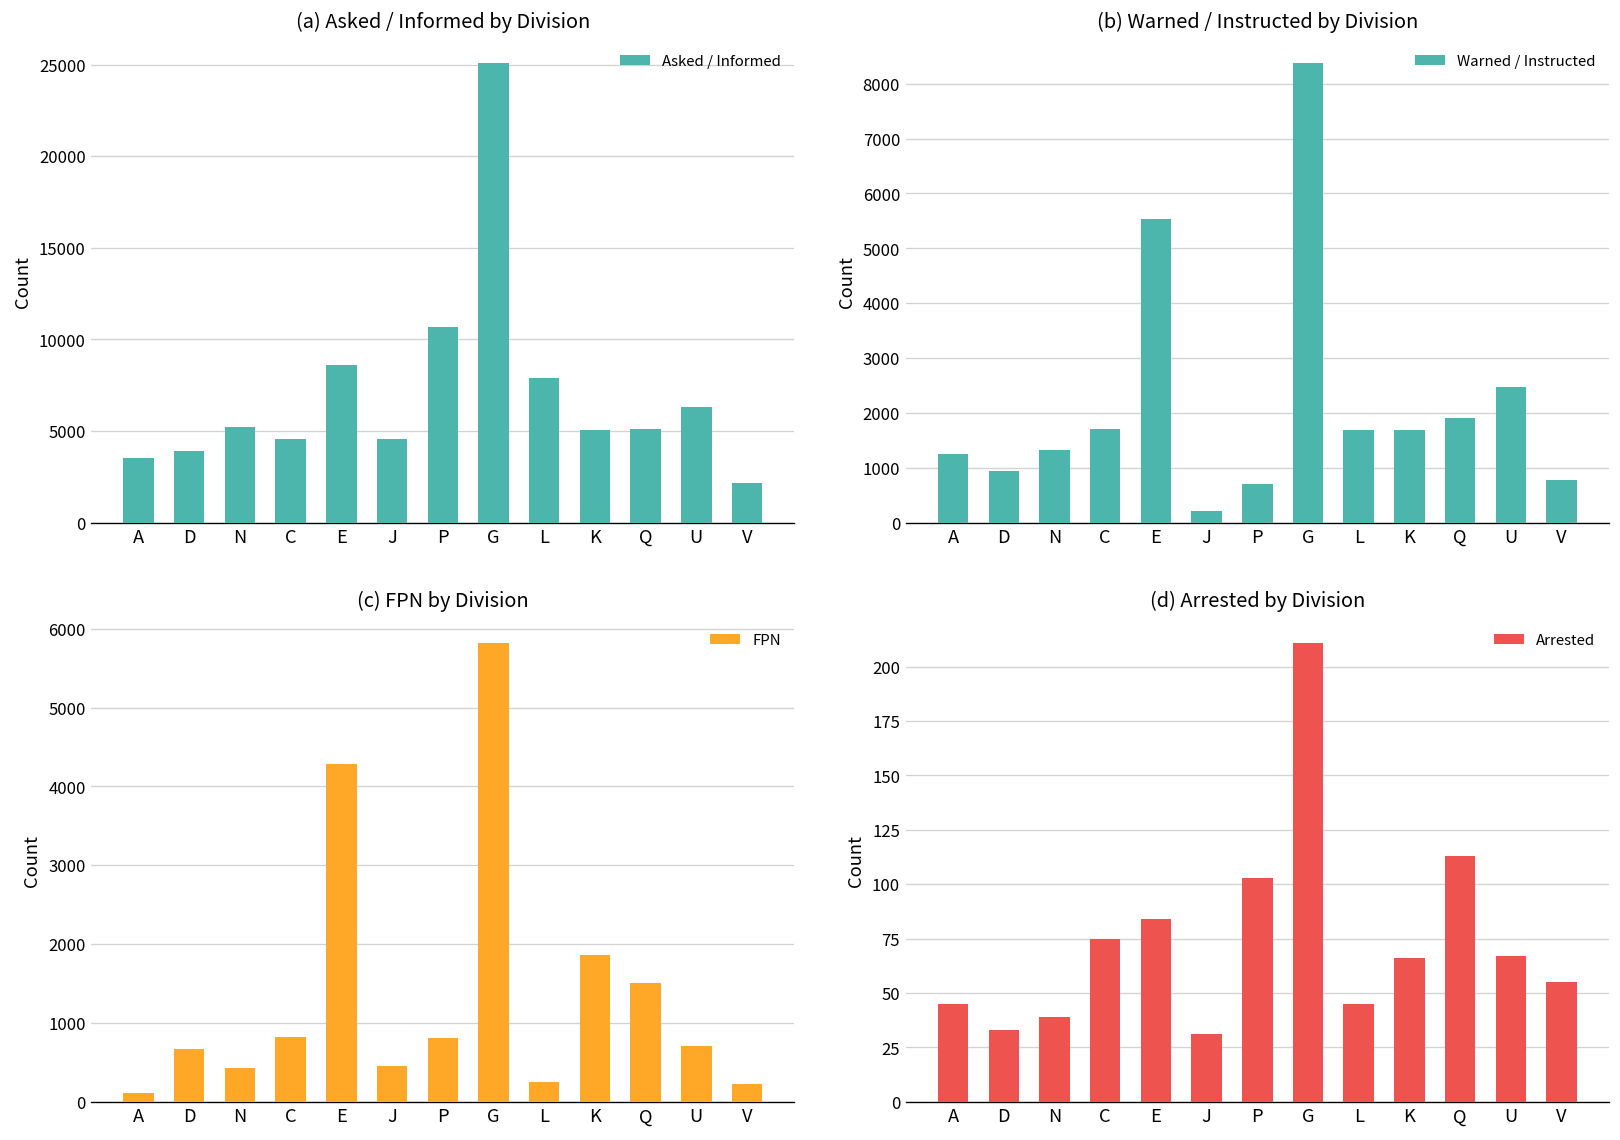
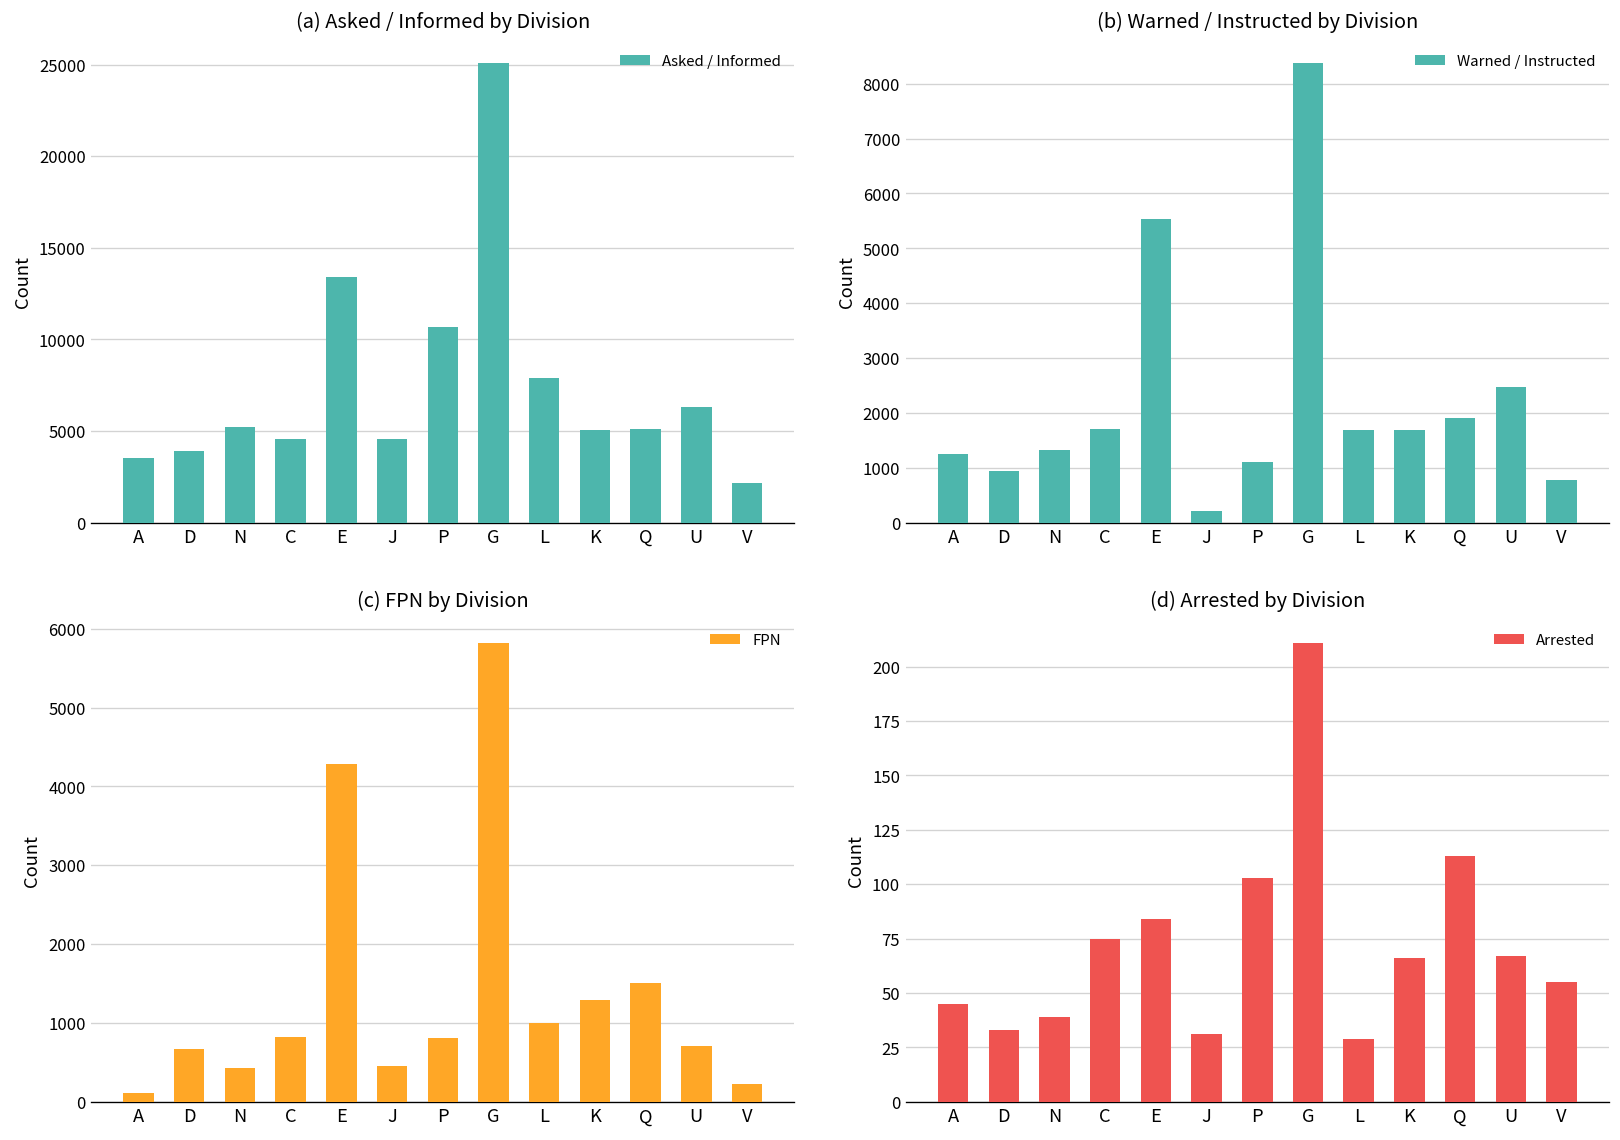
(a) Asked / Informed by Division, E: 8600 -> 13400
(b) Warned / Instructed by Division, P: 700 -> 1100
(c) FPN by Division, L: 300 -> 1000
(c) FPN by Division, K: 1900 -> 1300
(d) Arrested by Division, L: 45 -> 29
